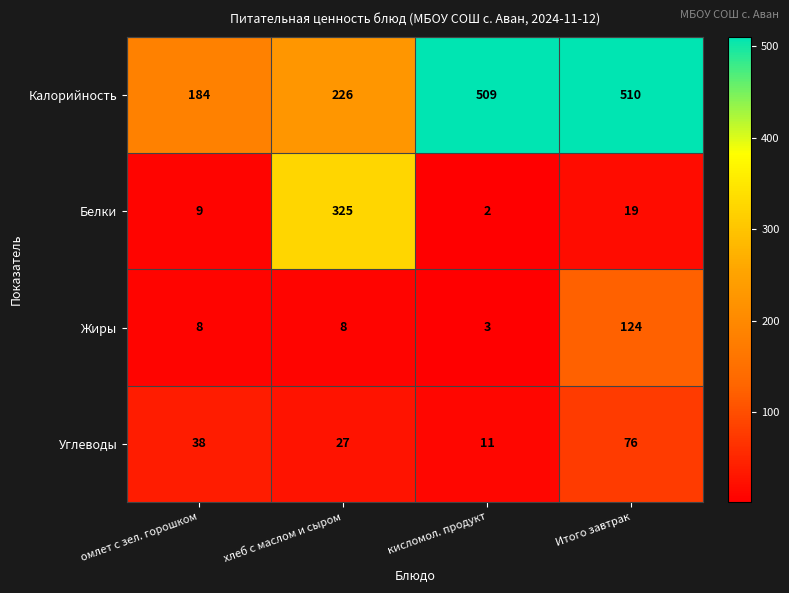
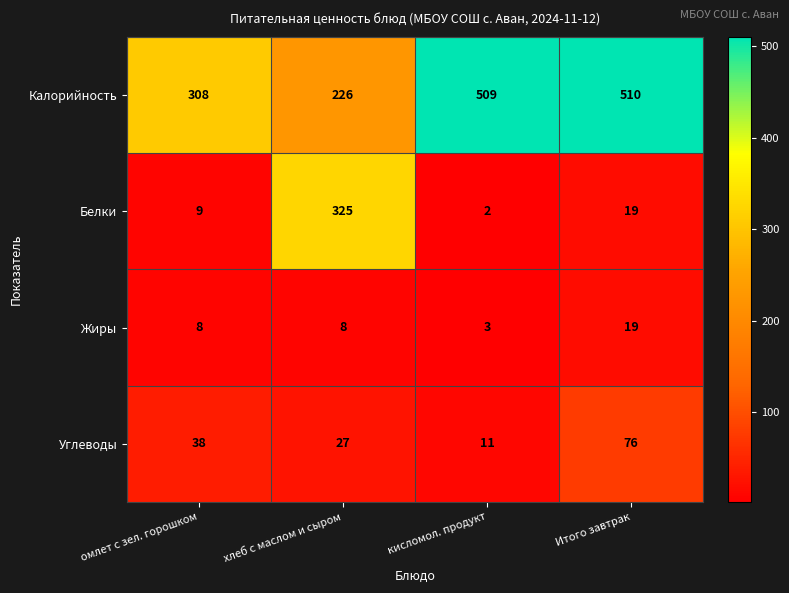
Калорийность, омлет с зел. горошком: 184 -> 308
Жиры, Итого завтрак: 124 -> 19
